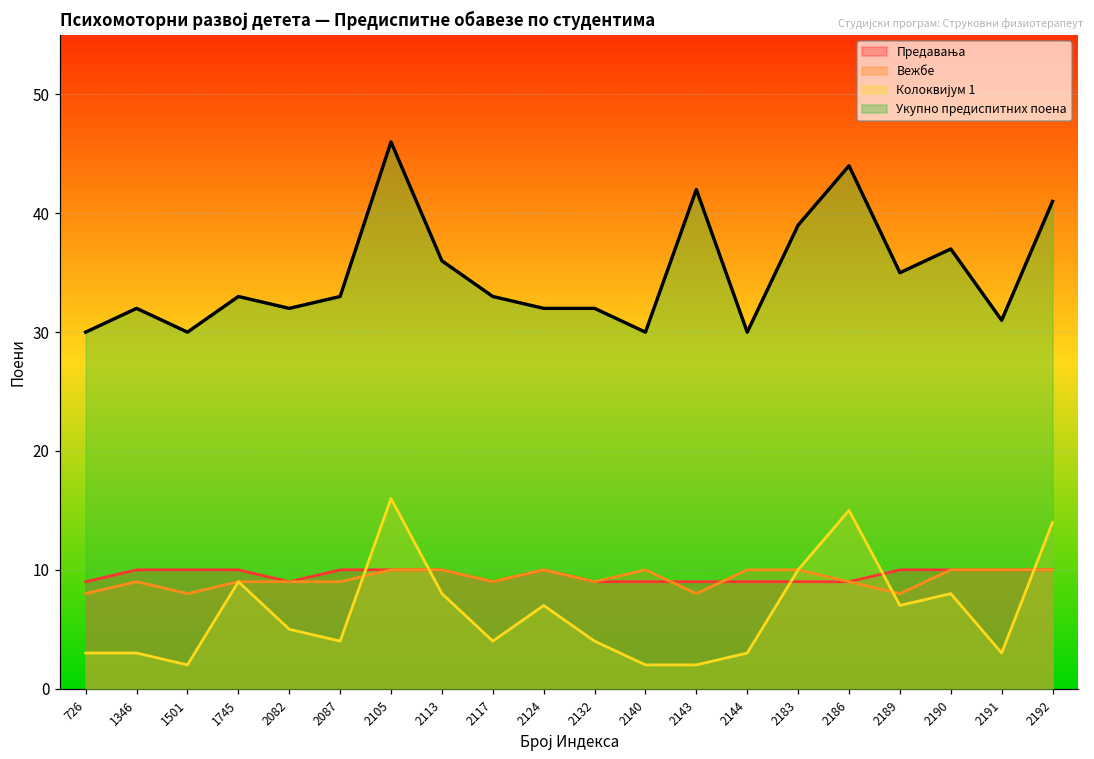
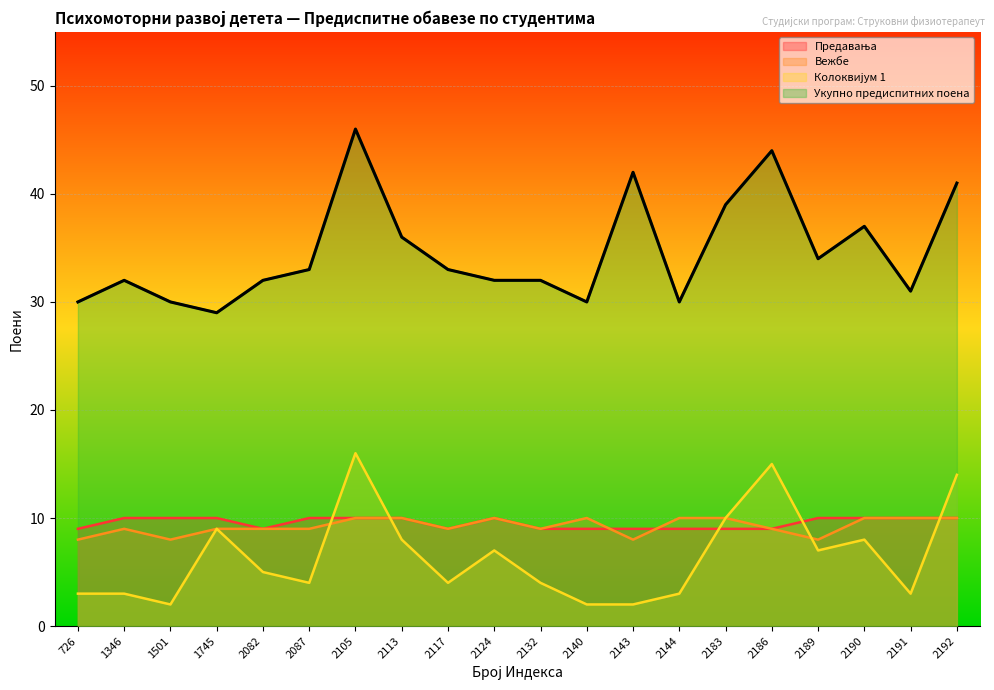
Укупно предиспитних поена, 1745: 33 -> 29
Укупно предиспитних поена, 2189: 35 -> 34
